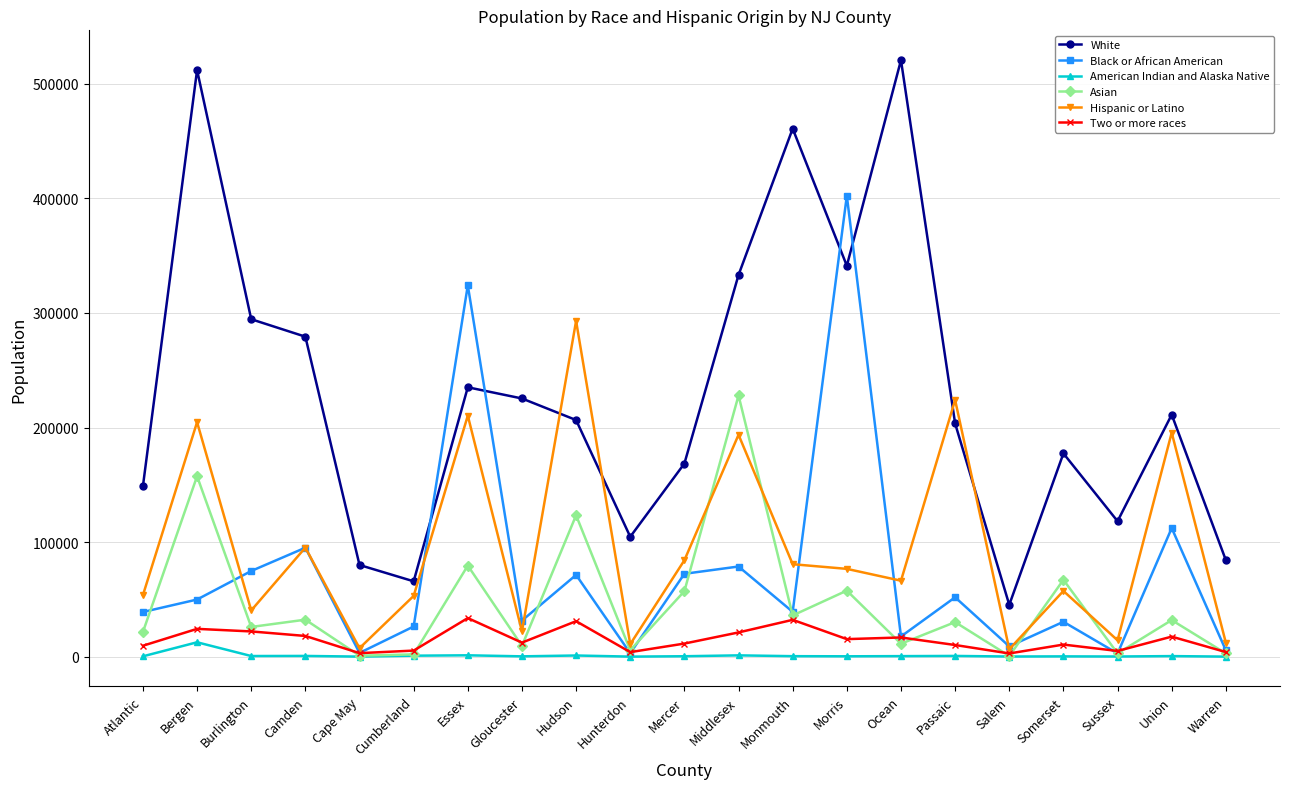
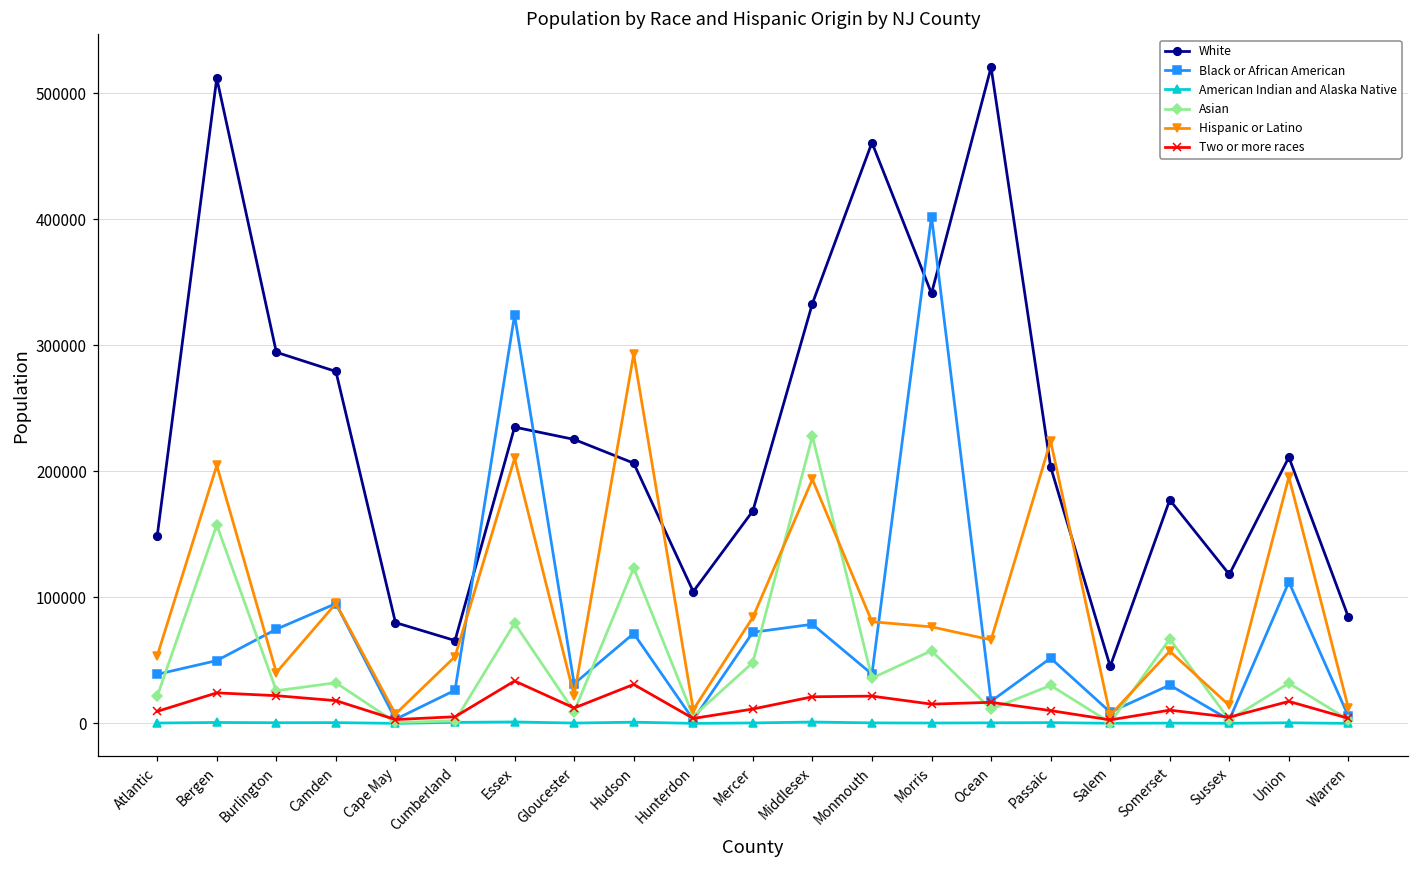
American Indian and Alaska Native, Bergen: 13000 -> 1000
Asian, Mercer: 57000 -> 48000
Two or more races, Monmouth: 32000 -> 22000
